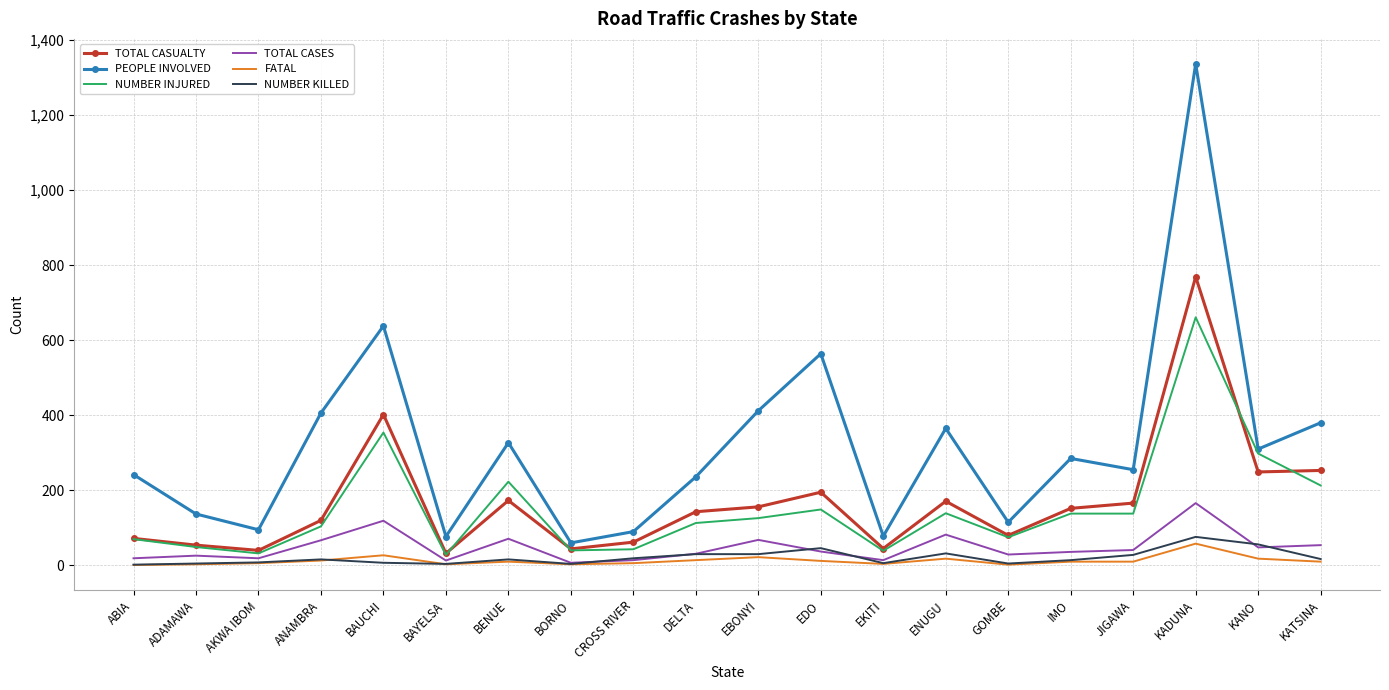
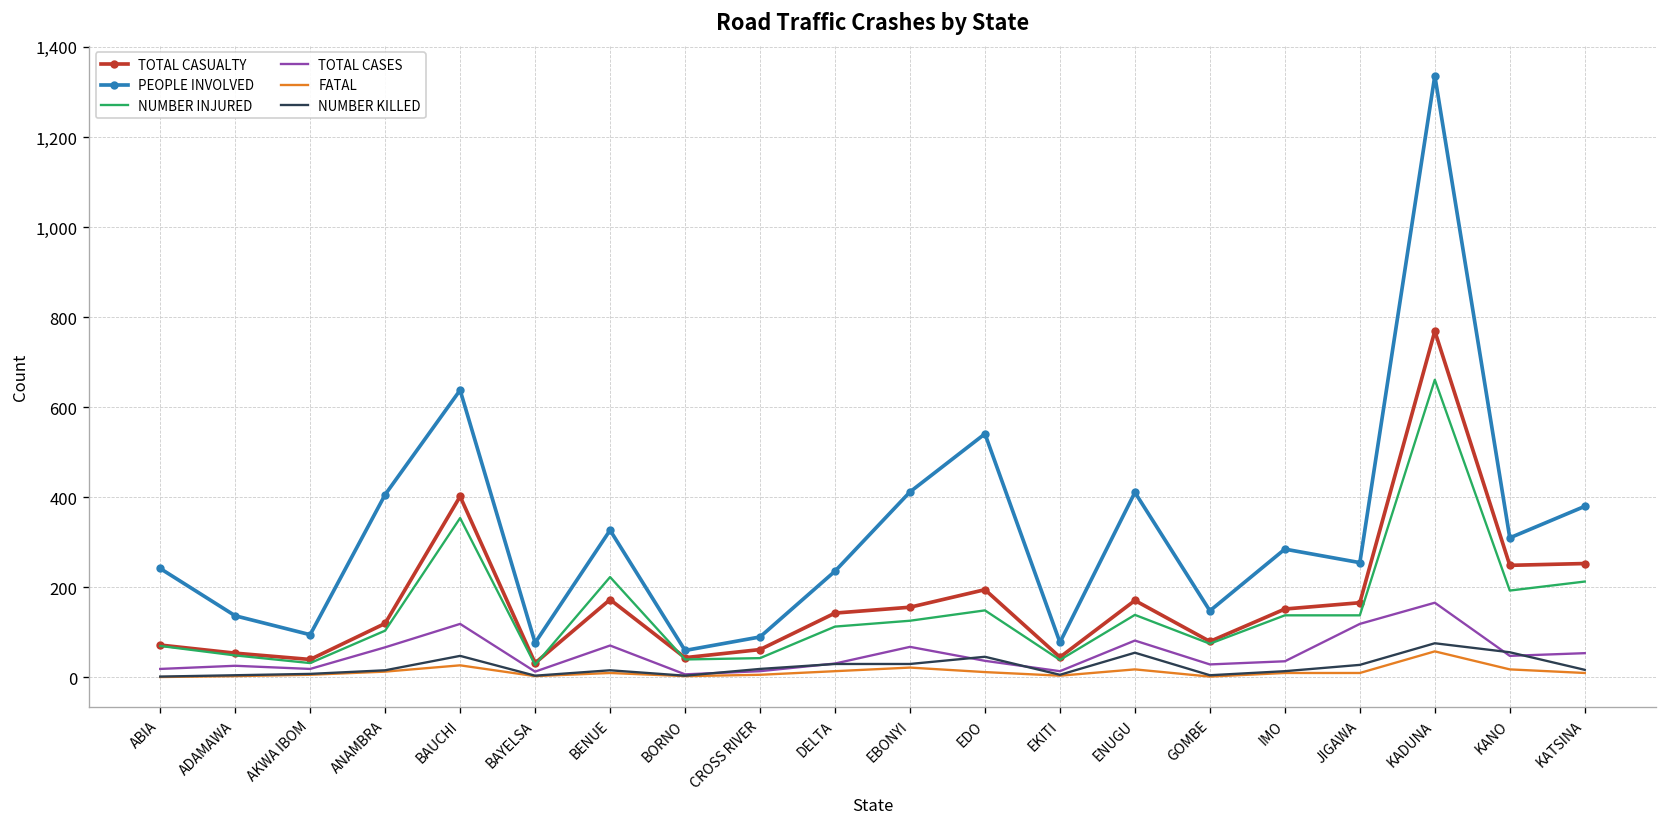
NUMBER KILLED, BAUCHI: 10 -> 50
PEOPLE INVOLVED, EDO: 560 -> 540
PEOPLE INVOLVED, ENUGU: 370 -> 410
NUMBER KILLED, ENUGU: 30 -> 60
PEOPLE INVOLVED, GOMBE: 120 -> 150
TOTAL CASES, JIGAWA: 40 -> 120
NUMBER INJURED, KANO: 300 -> 190
